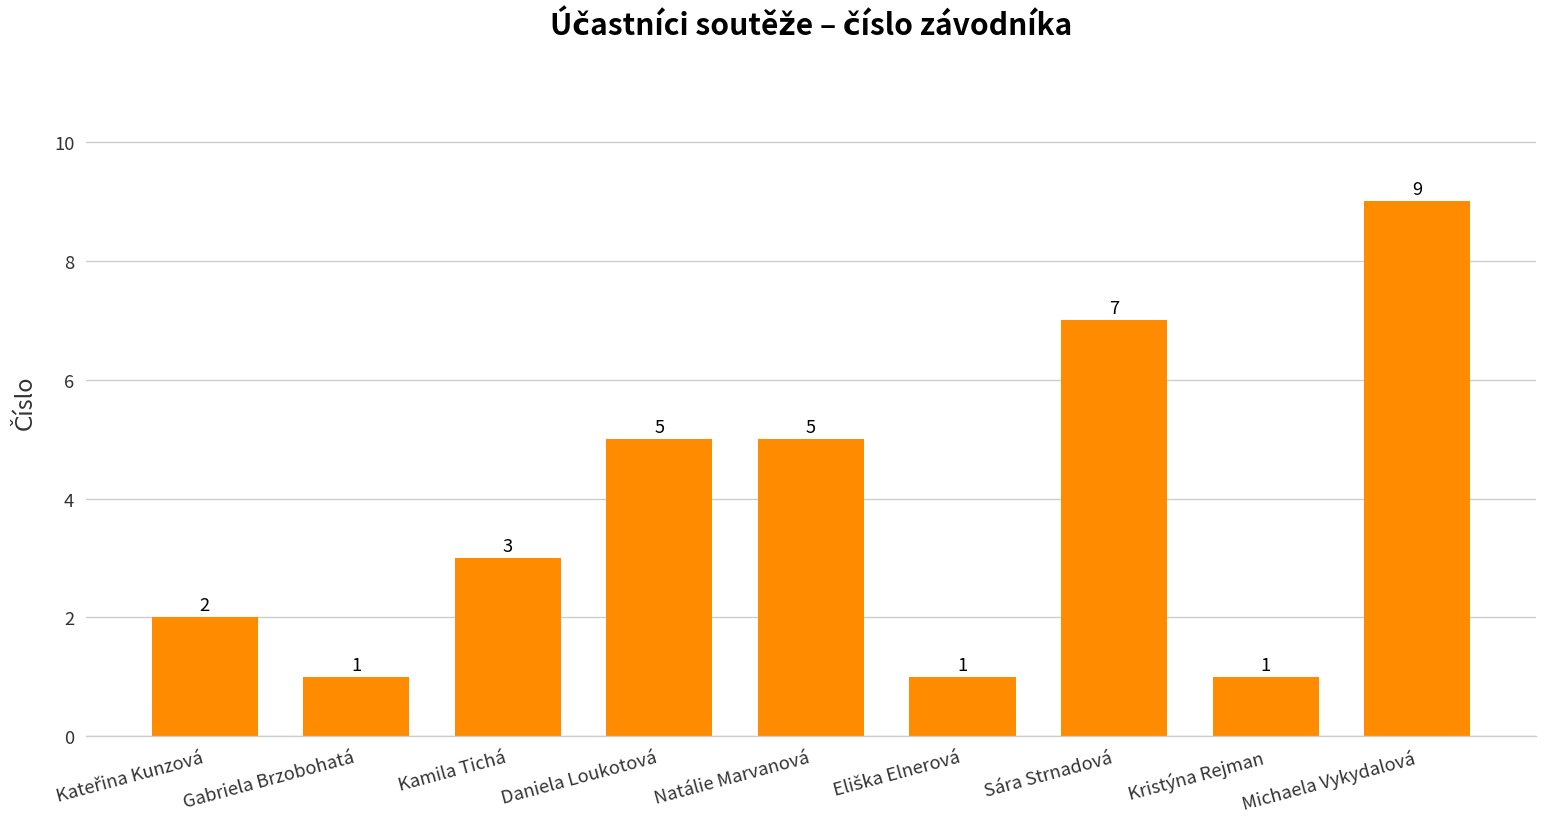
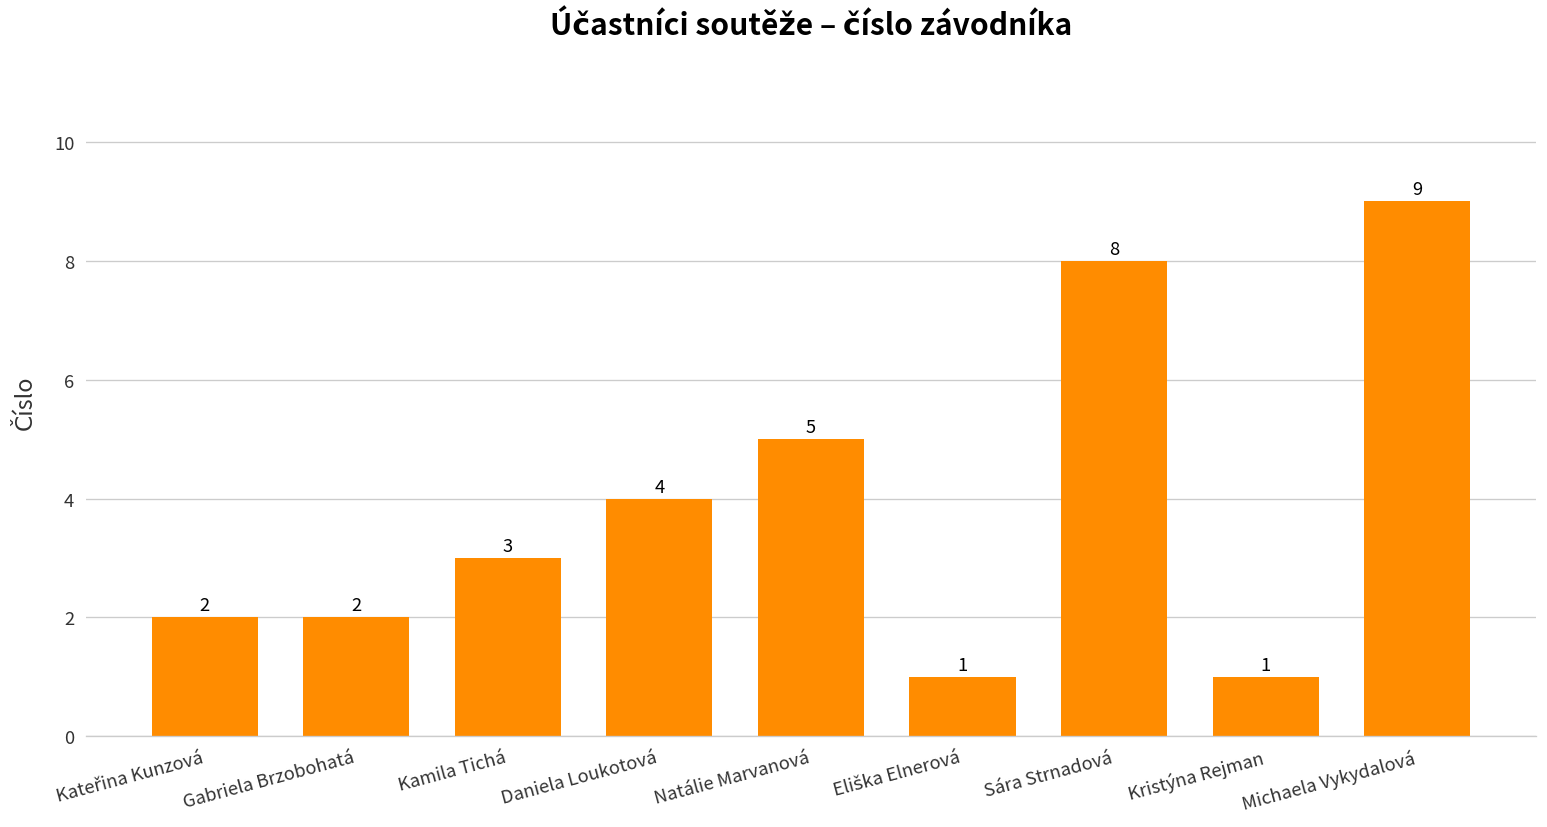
Gabriela Brzobohatá: 1 -> 2
Daniela Loukotová: 5 -> 4
Sára Strnadová: 7 -> 8
